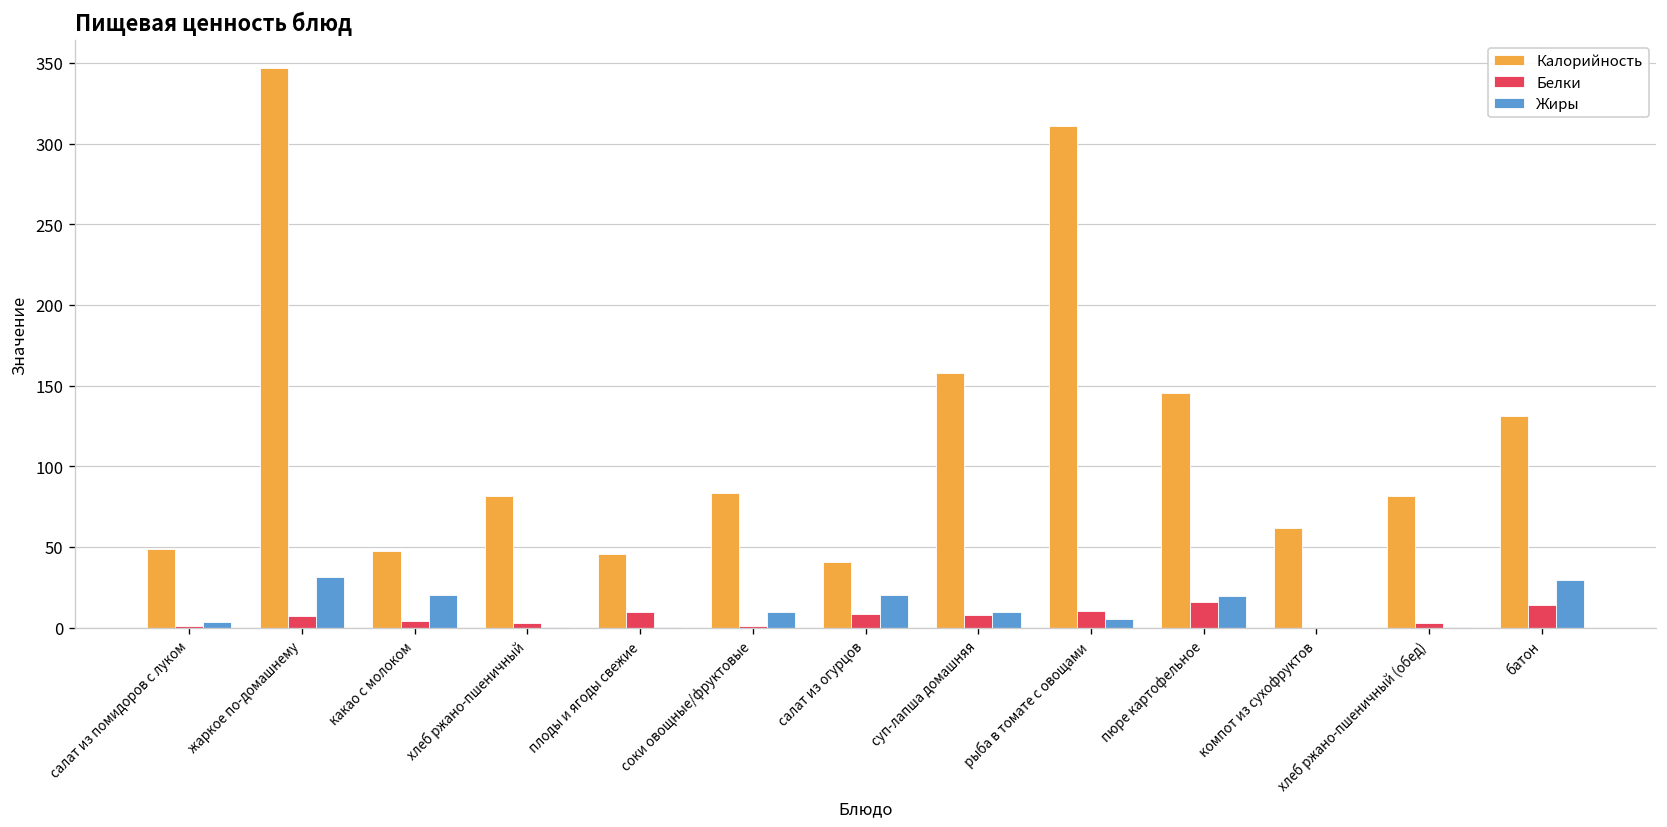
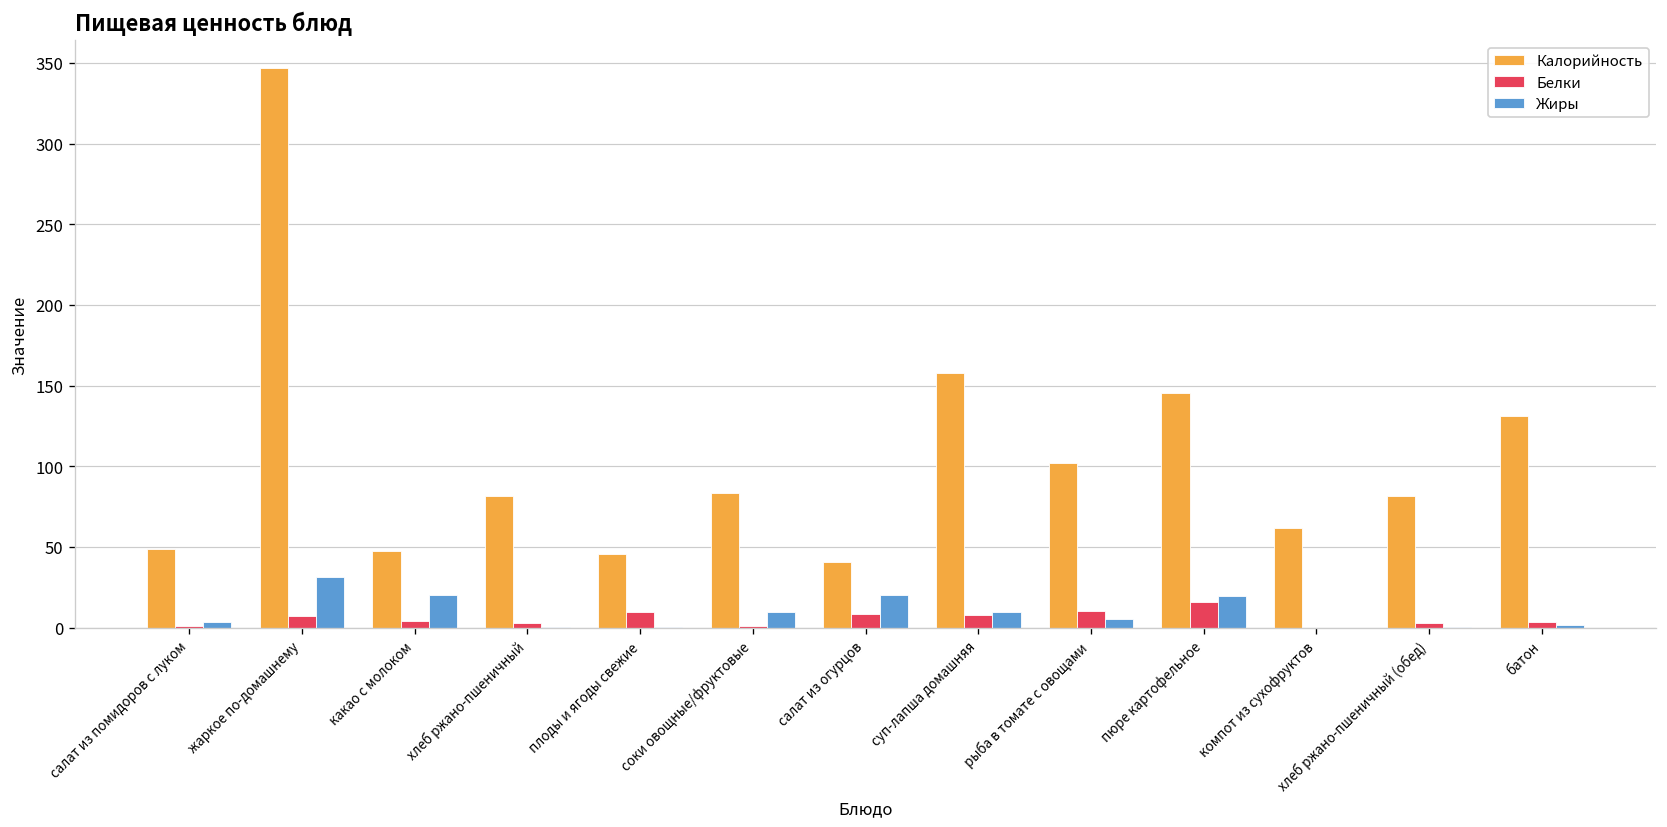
Калорийность, рыба в томате с овощами: 311 -> 102
Белки, батон: 14 -> 4
Жиры, батон: 29 -> 2
